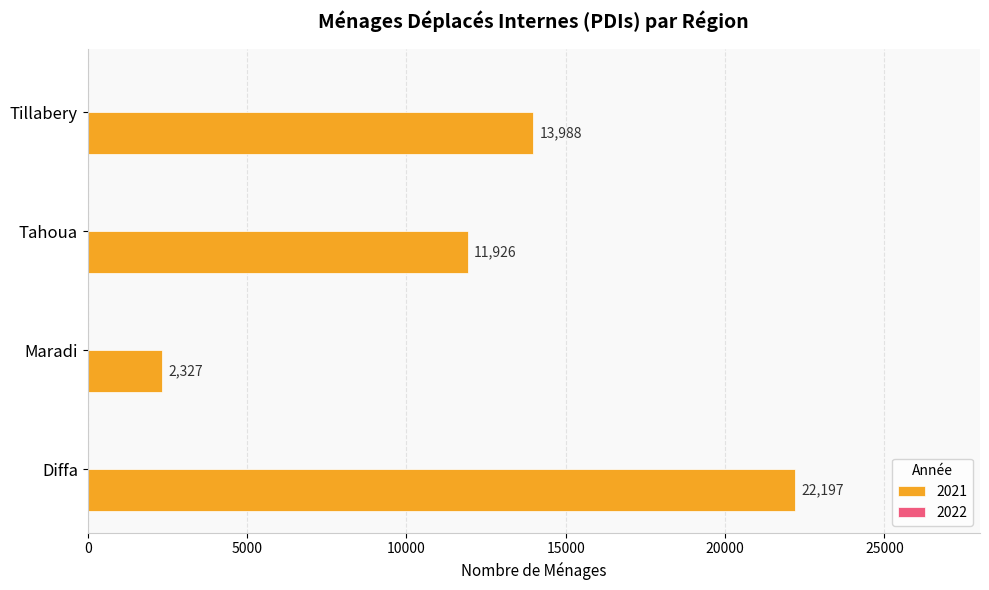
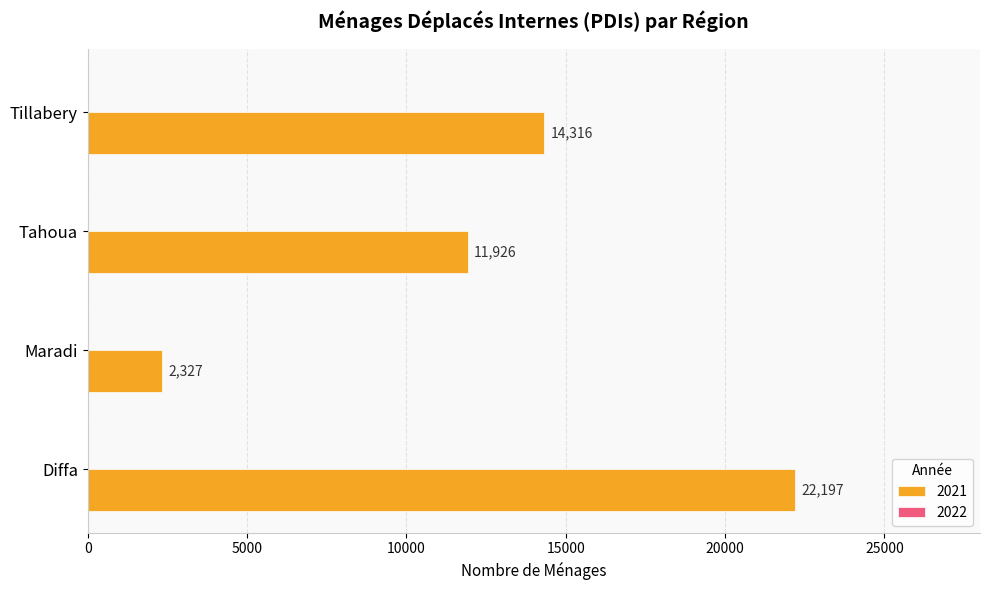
2021, Tillabery: 13,988 -> 14,316
